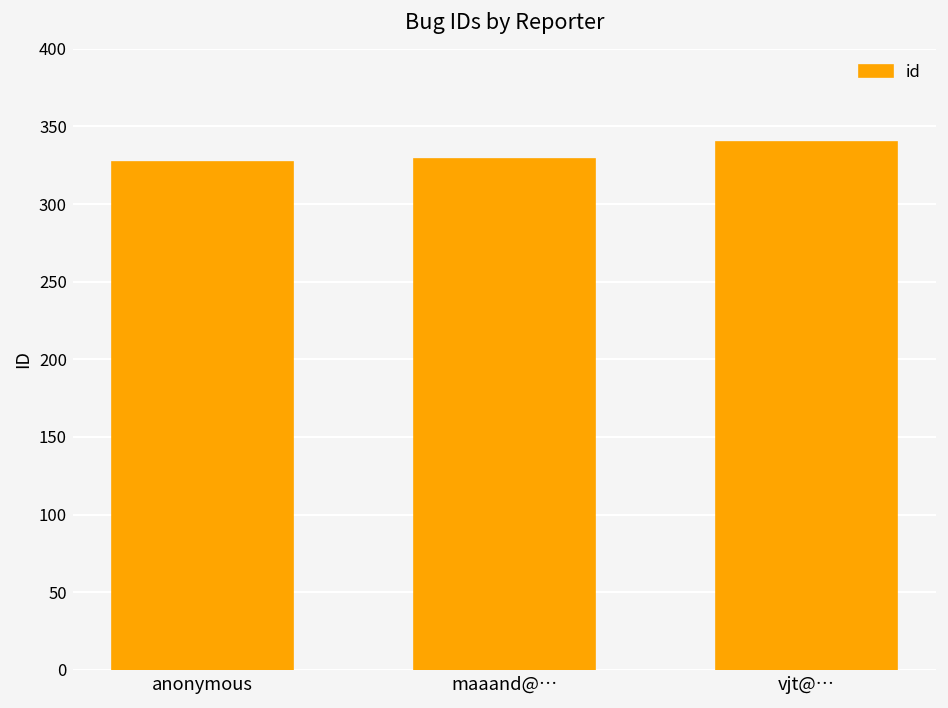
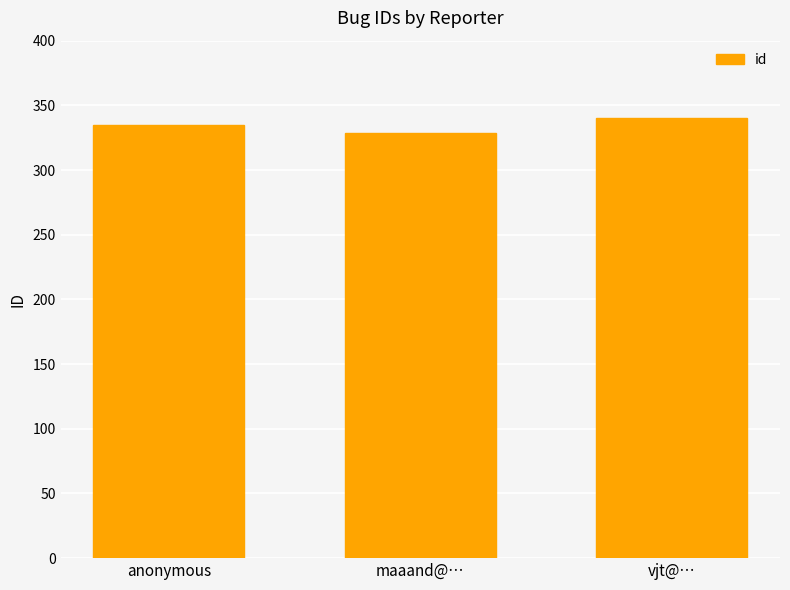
anonymous: 327 -> 335
